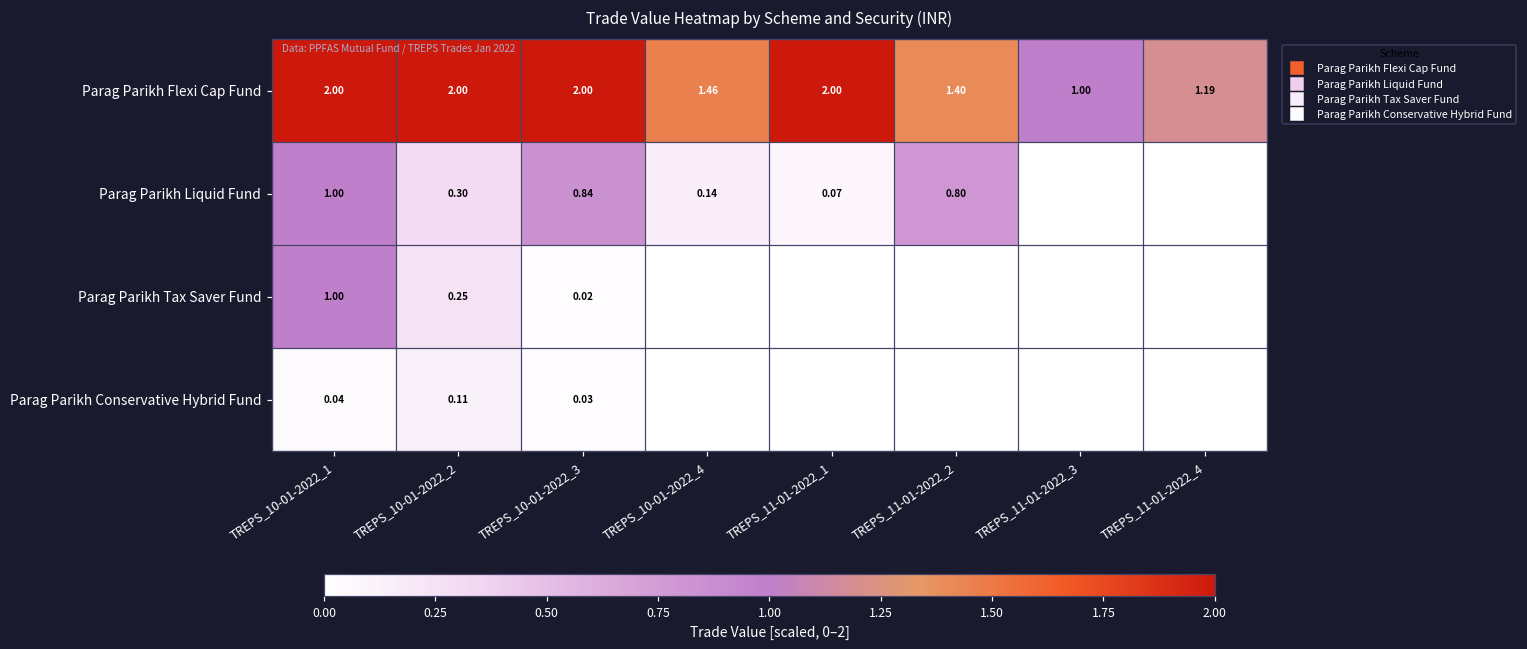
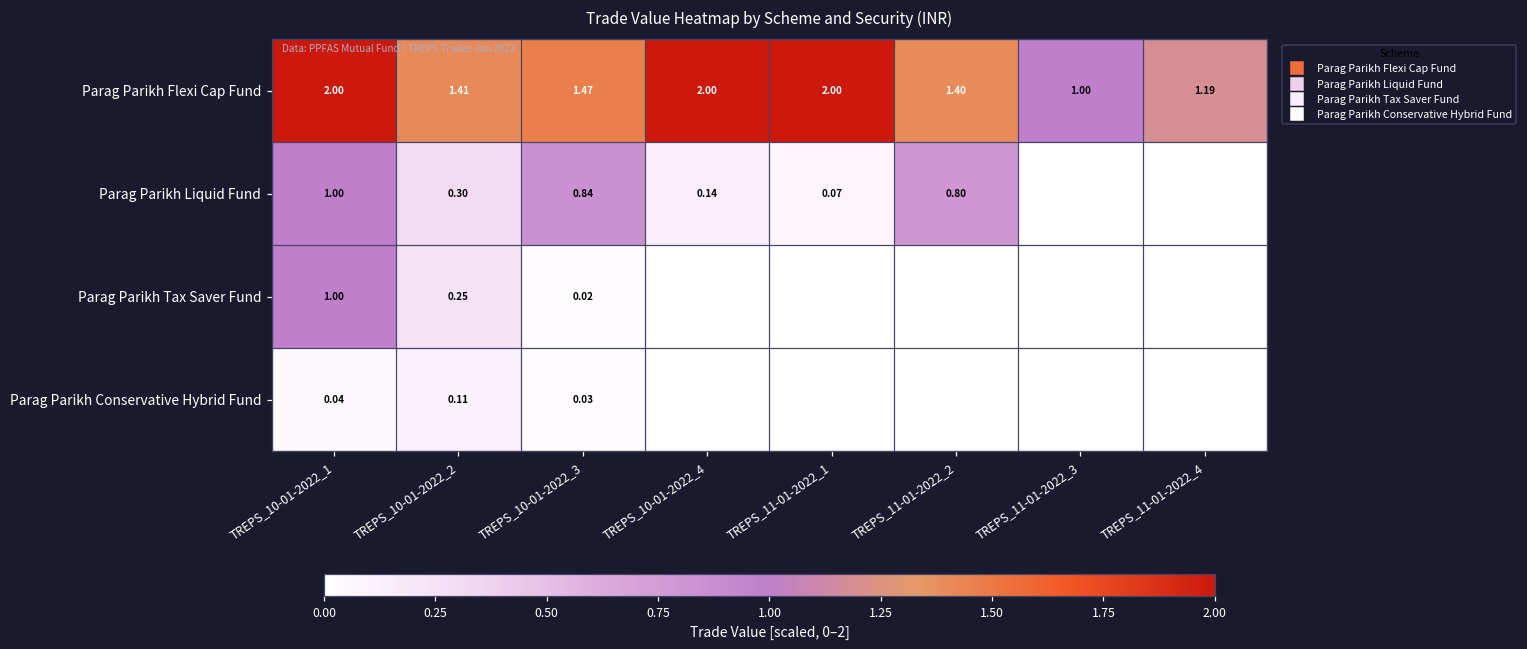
Parag Parikh Flexi Cap Fund, TREPS_10-01-2022_2: 2.00 -> 1.41
Parag Parikh Flexi Cap Fund, TREPS_10-01-2022_3: 2.00 -> 1.47
Parag Parikh Flexi Cap Fund, TREPS_10-01-2022_4: 1.46 -> 2.00
